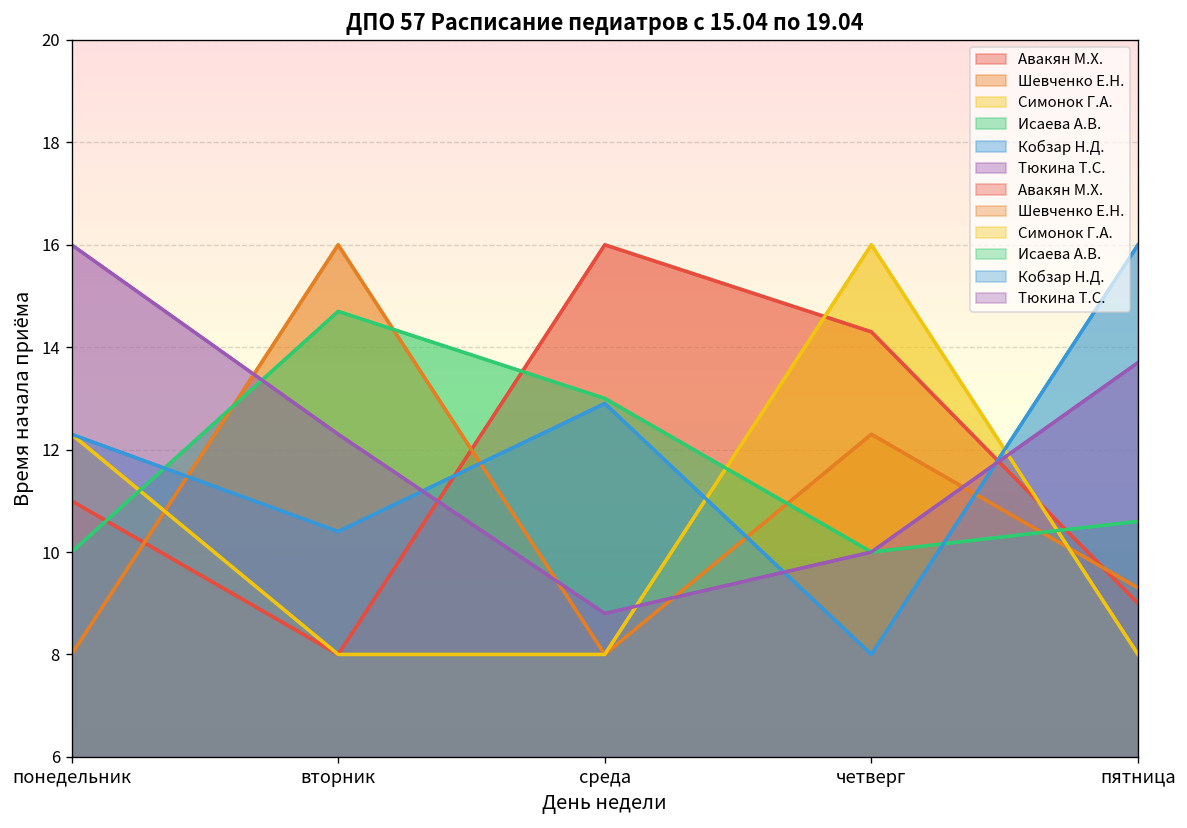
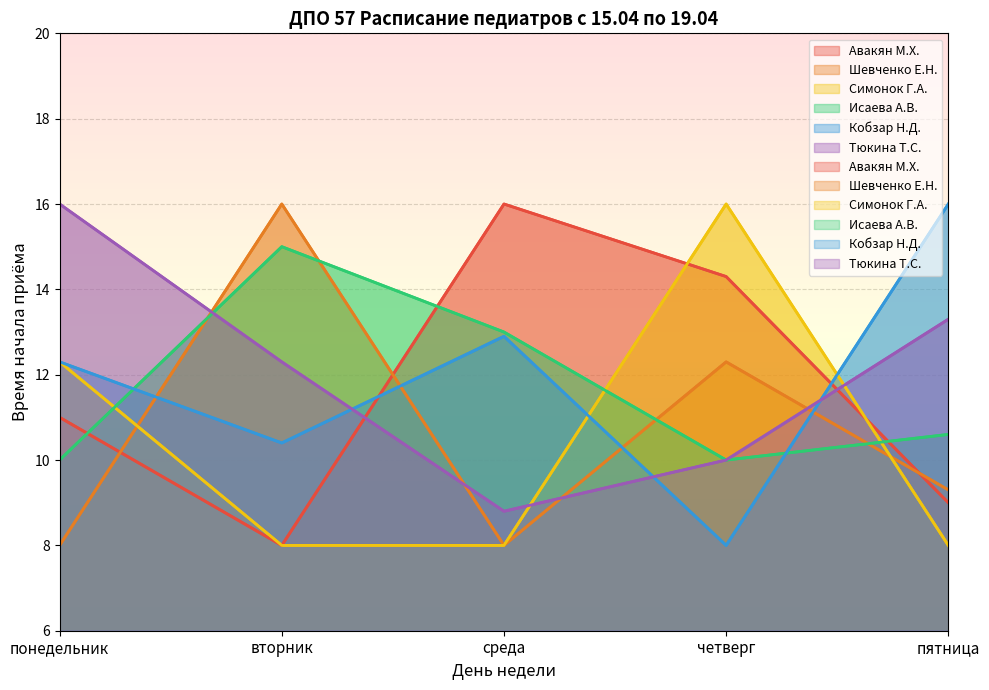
Исаева А.В., вторник: 14.7 -> 15.0
Тюкина Т.С., пятница: 13.7 -> 13.3
